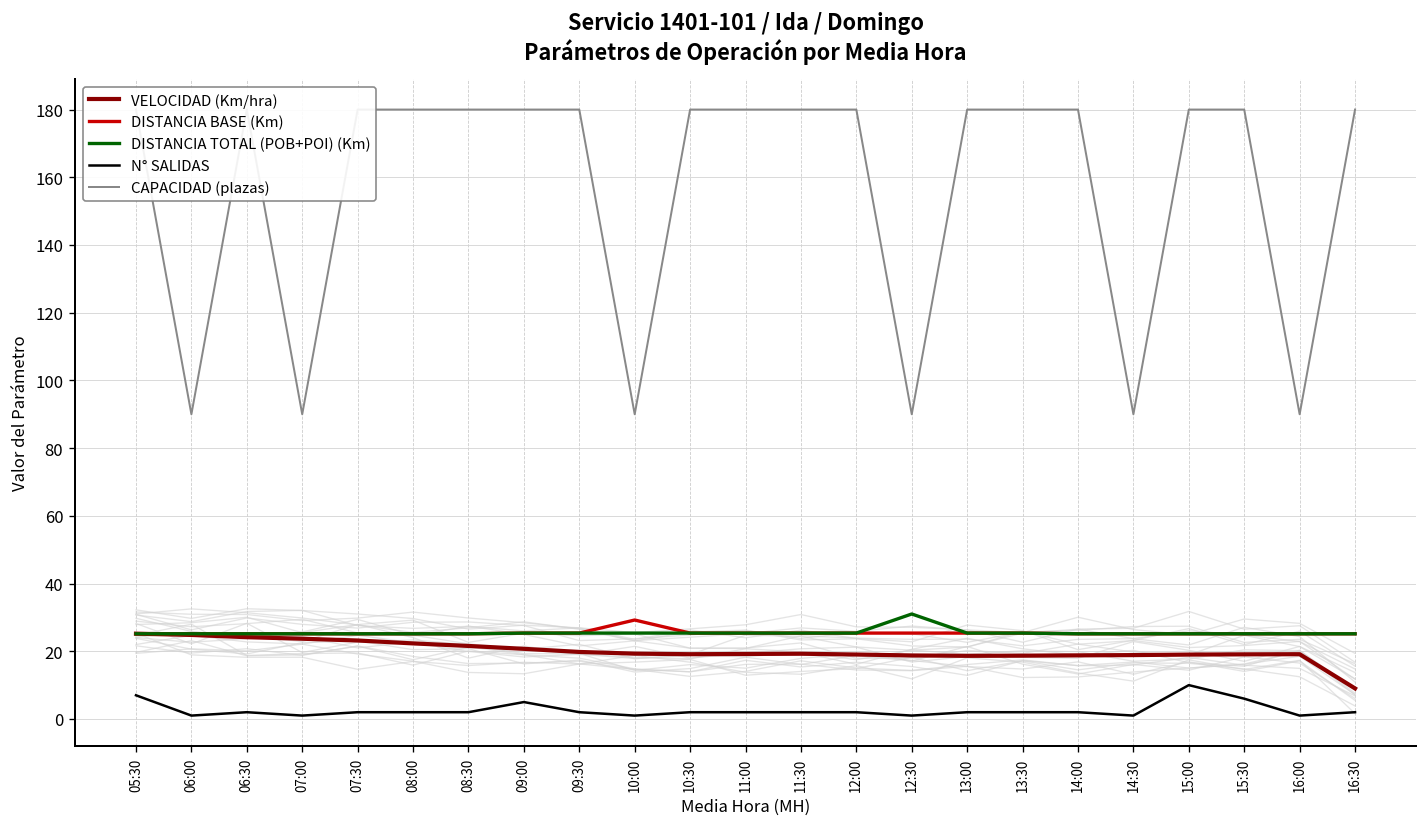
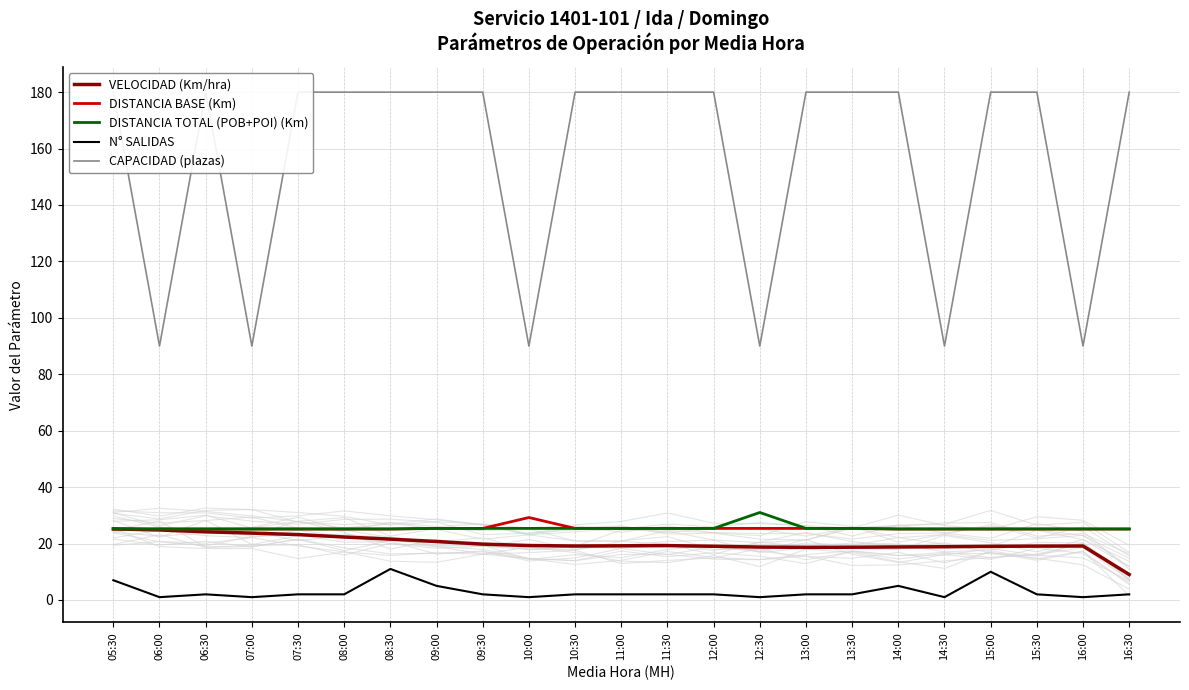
N° SALIDAS, 08:30: 2 -> 11
N° SALIDAS, 14:00: 2 -> 5
N° SALIDAS, 15:30: 6 -> 2
